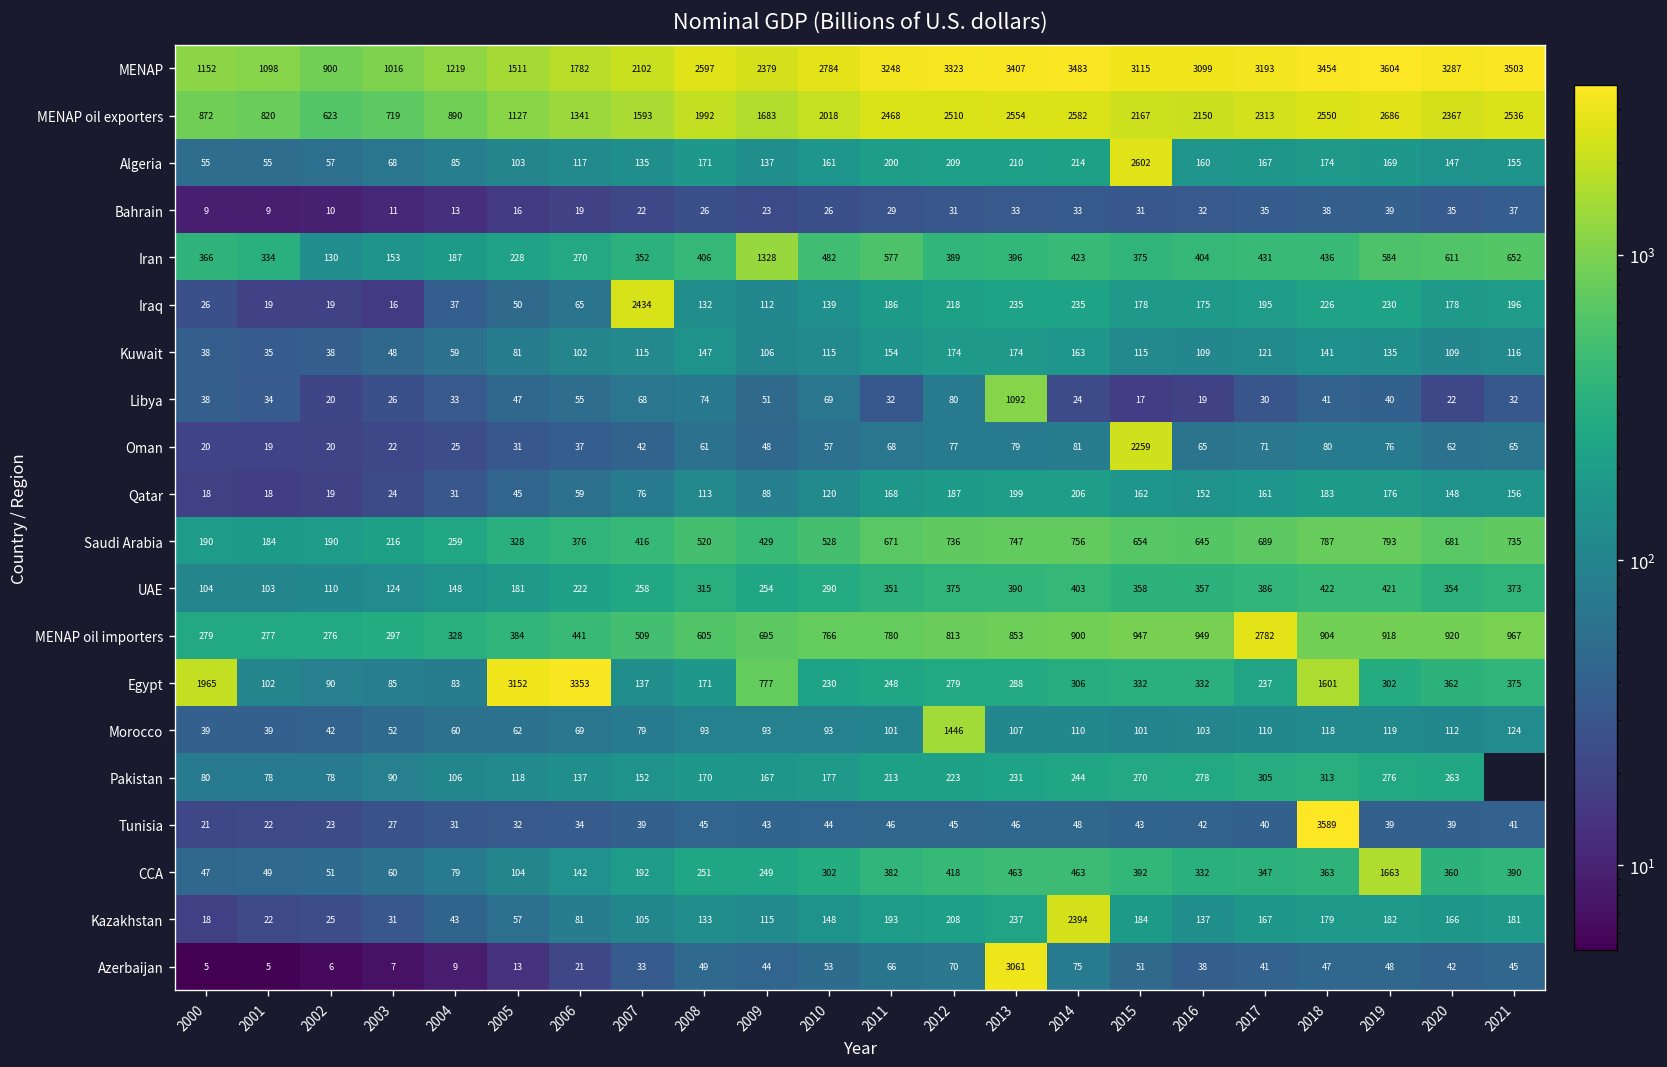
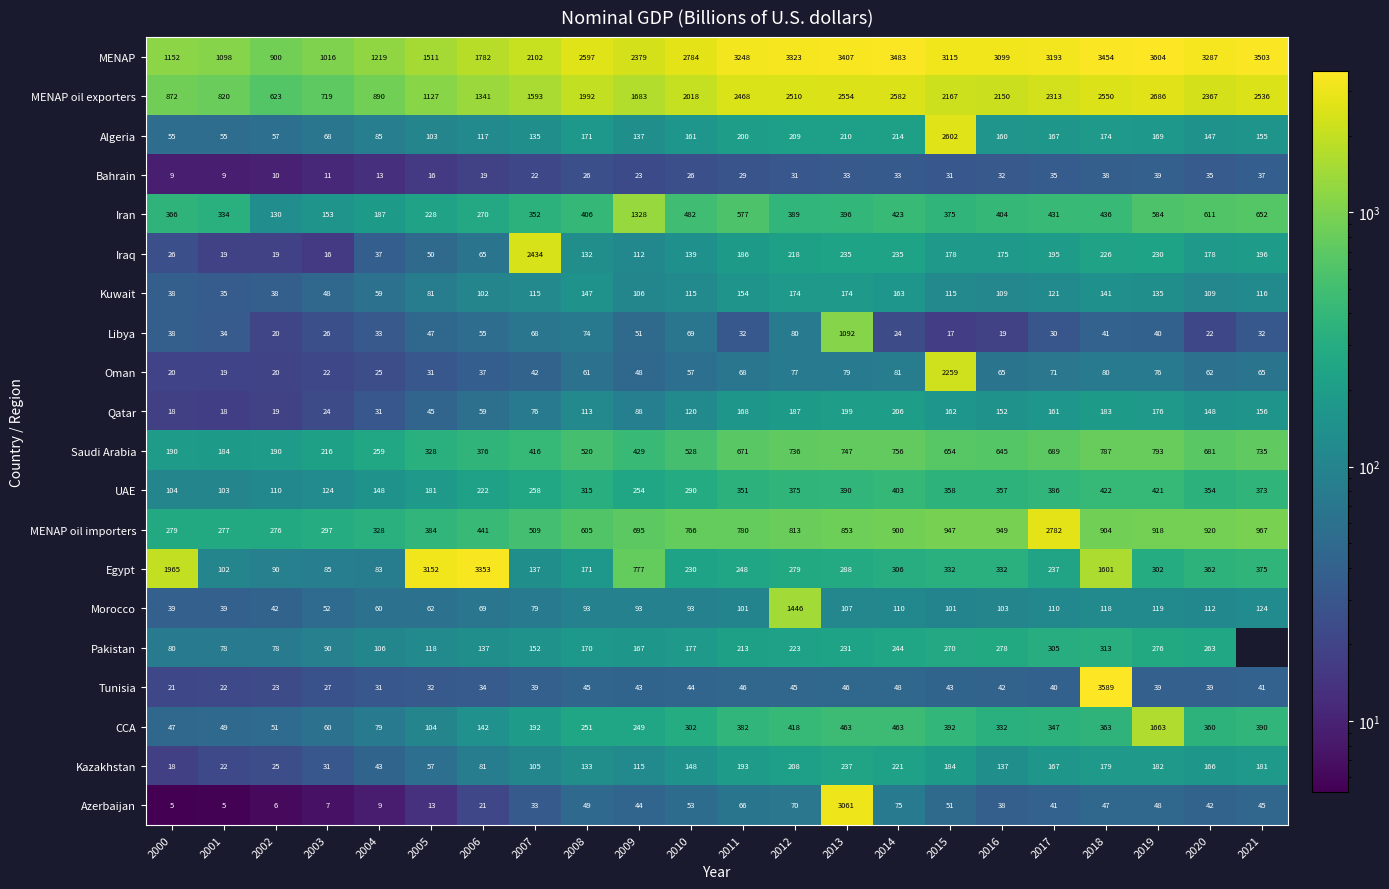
Kazakhstan, 2014: 2394 -> 221
